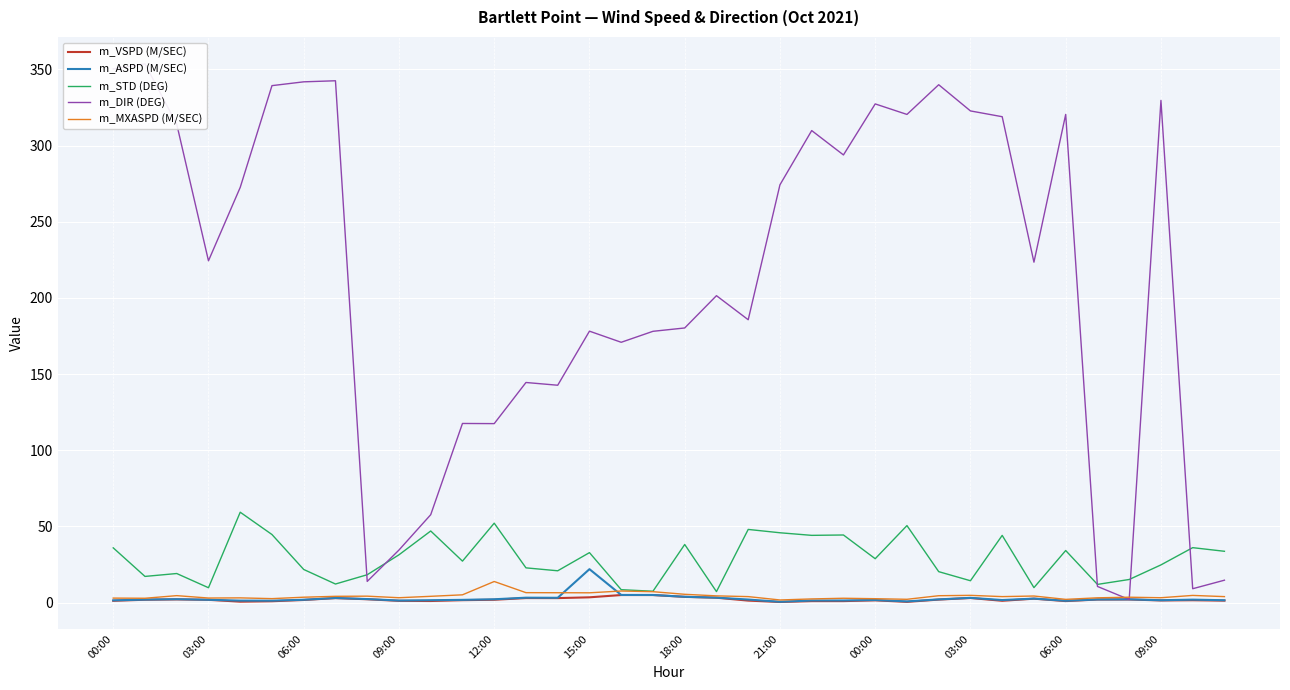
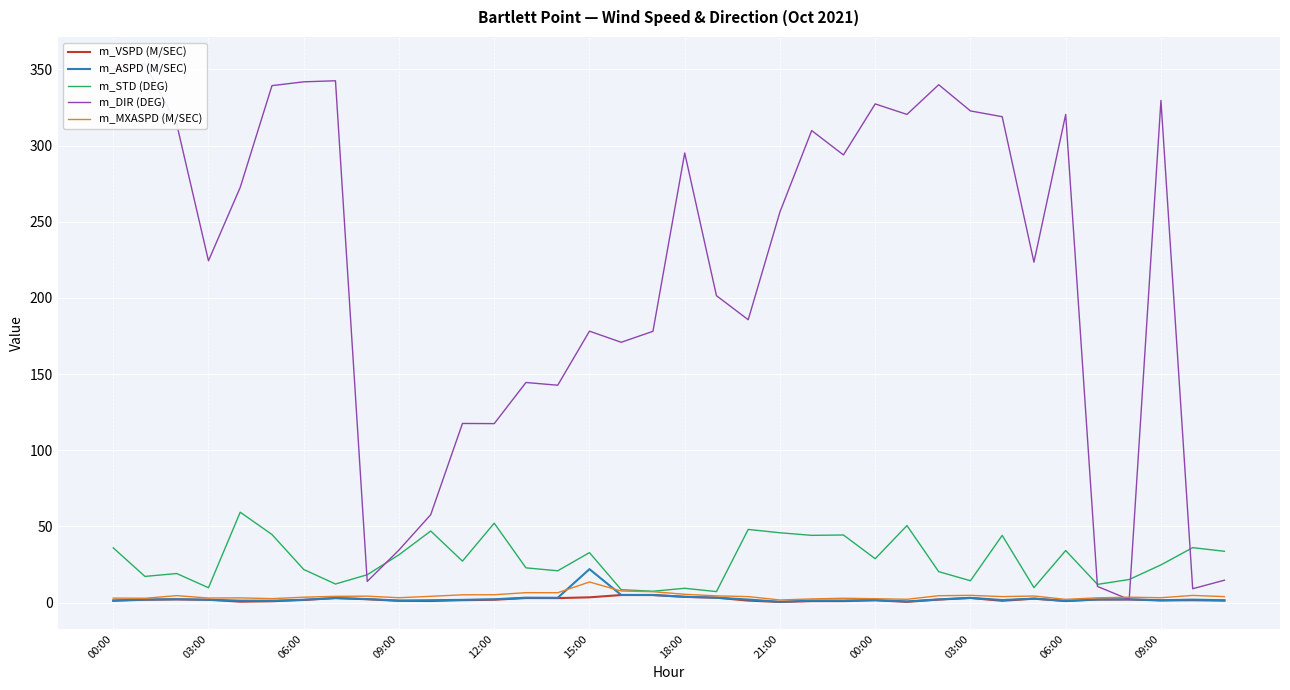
m_MXASPD (M/SEC), 12:00: 14 -> 5
m_MXASPD (M/SEC), 15:00: 6 -> 14
m_STD (DEG), 18:00: 38 -> 9
m_DIR (DEG), 18:00: 180 -> 295
m_DIR (DEG), 21:00: 274 -> 257
